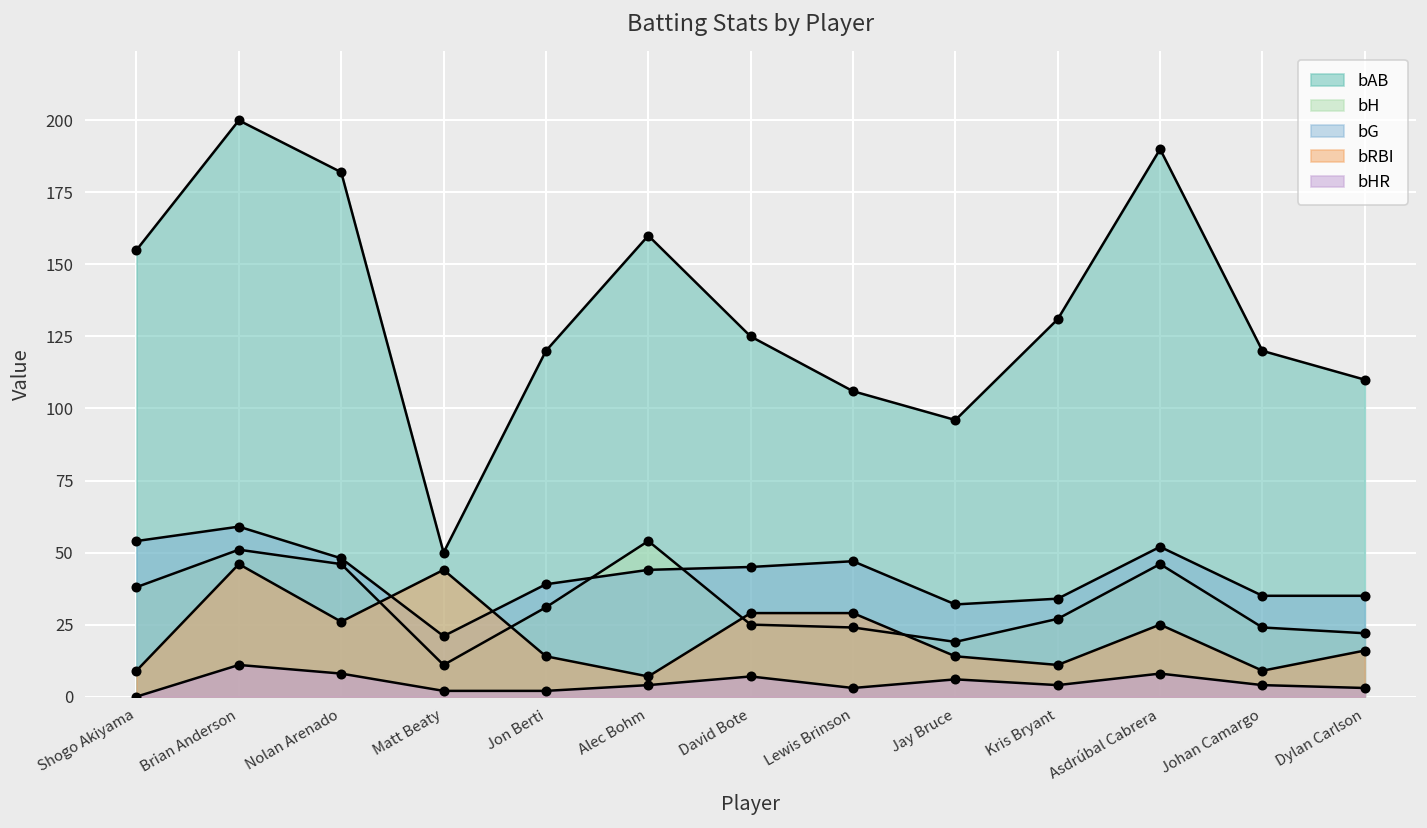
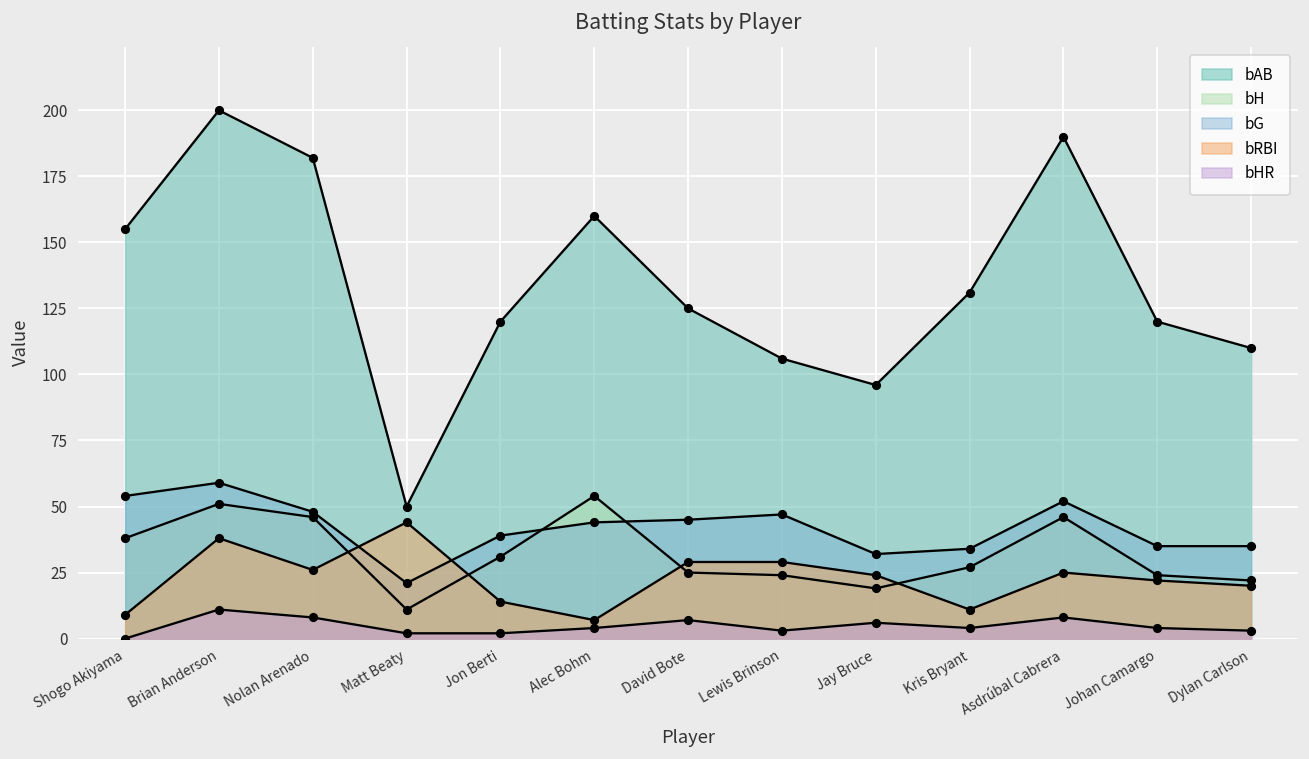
bRBI, Brian Anderson: 46 -> 38
bRBI, Jay Bruce: 14 -> 24
bRBI, Johan Camargo: 9 -> 22
bRBI, Dylan Carlson: 16 -> 20
